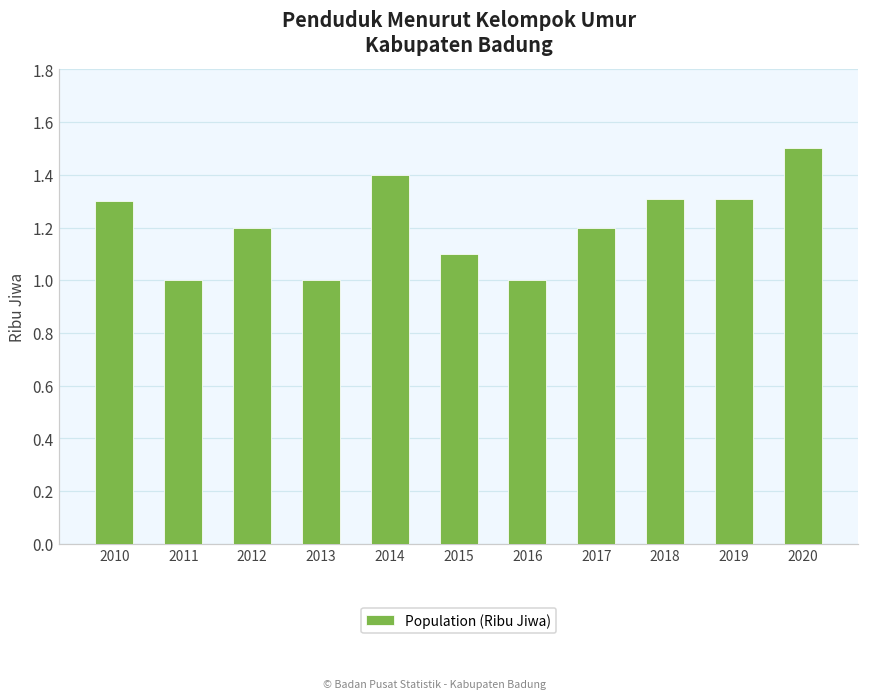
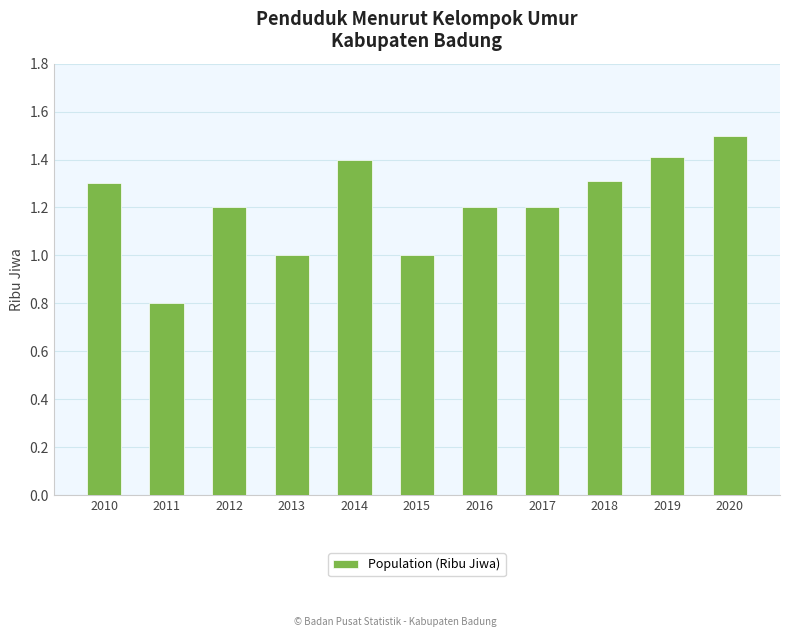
2011: 1.0 -> 0.8
2015: 1.1 -> 1.0
2016: 1.0 -> 1.2
2019: 1.31 -> 1.41
